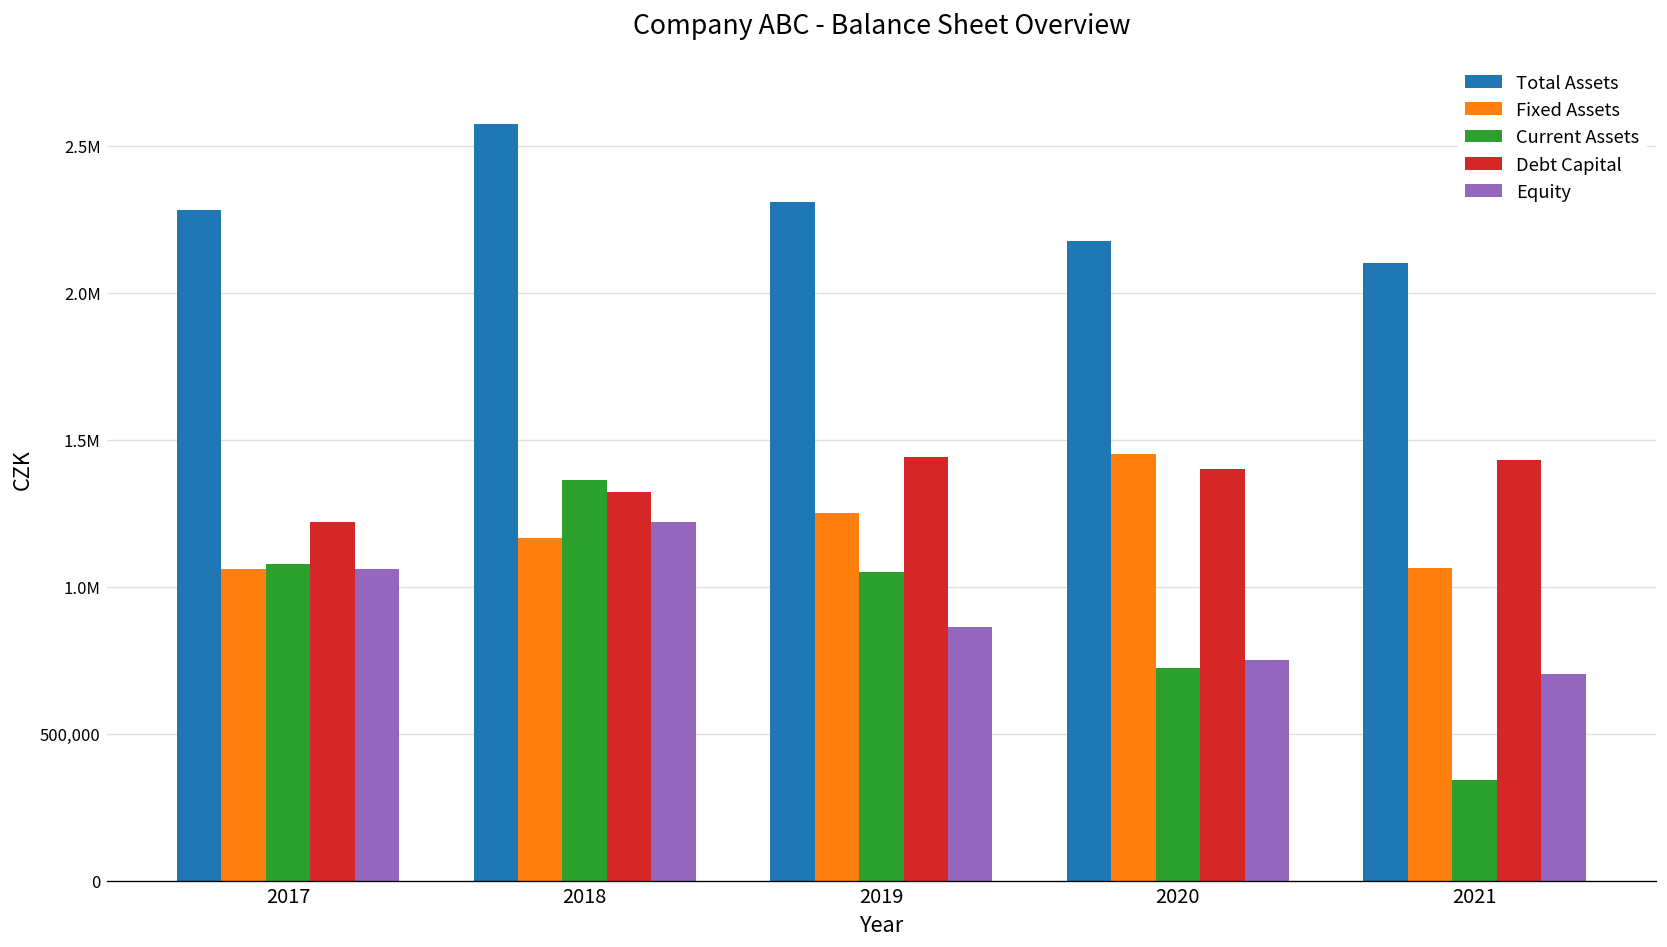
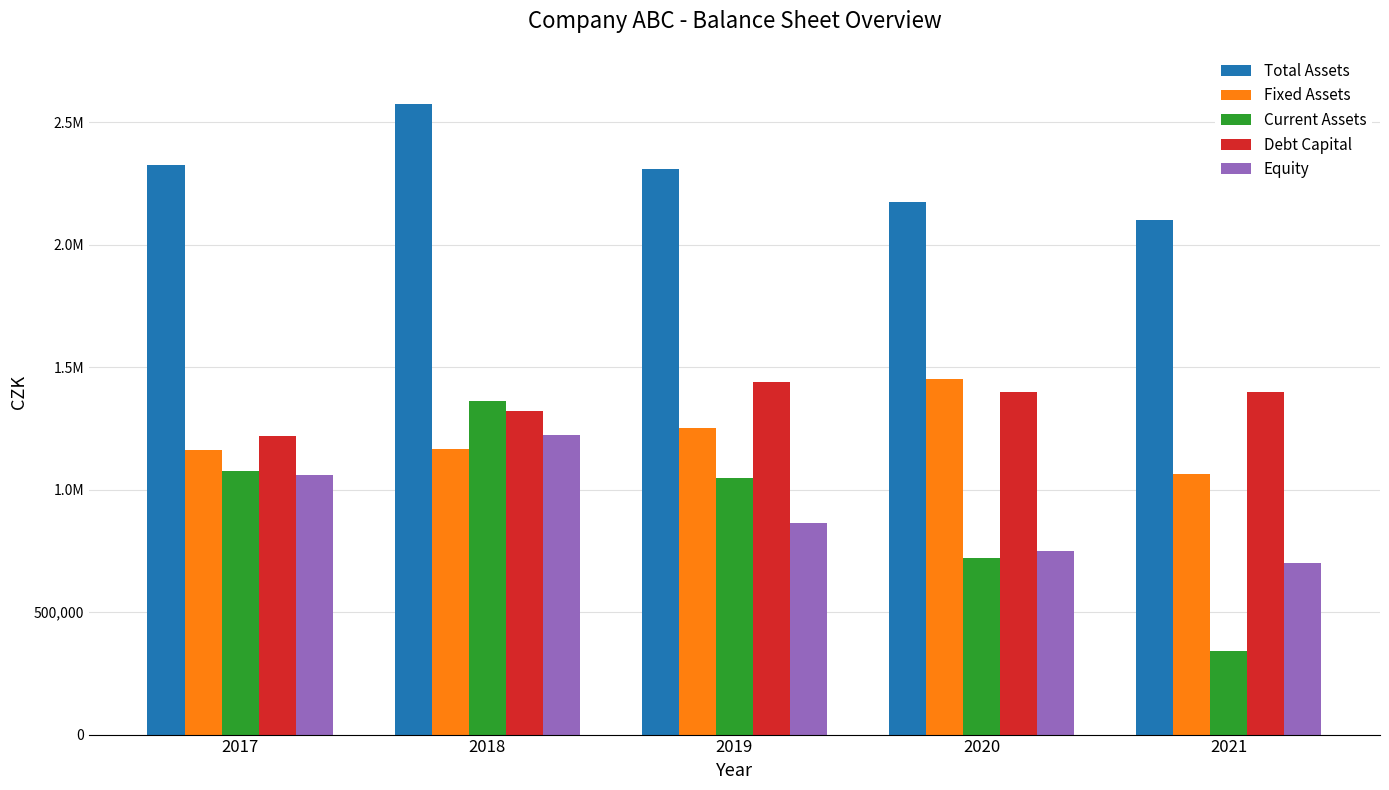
Total Assets, 2017: 2,280,000 -> 2,320,000
Fixed Assets, 2017: 1,060,000 -> 1,160,000
Debt Capital, 2021: 1,430,000 -> 1,400,000
